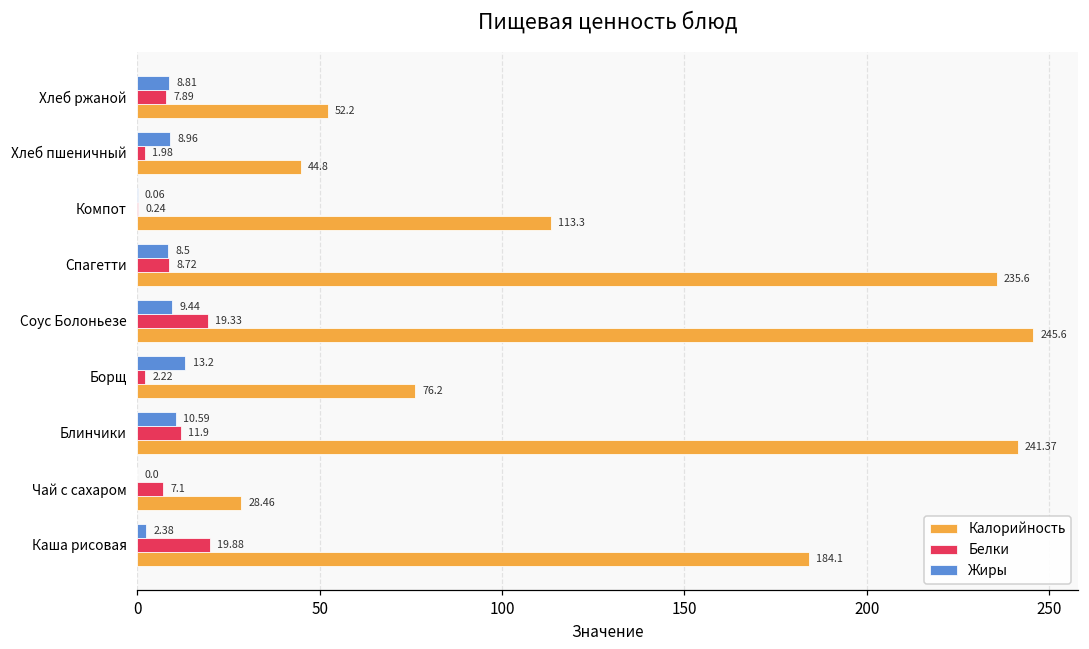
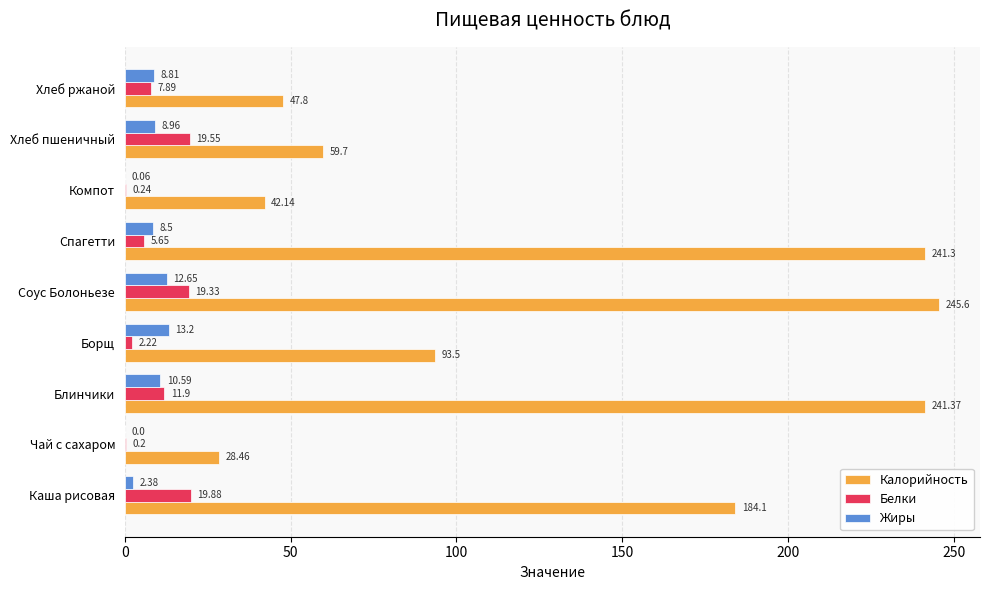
Калорийность, Хлеб ржаной: 52.2 -> 47.8
Белки, Хлеб пшеничный: 1.98 -> 19.55
Калорийность, Хлеб пшеничный: 44.8 -> 59.7
Калорийность, Компот: 113.3 -> 42.14
Белки, Спагетти: 8.72 -> 5.65
Калорийность, Спагетти: 235.6 -> 241.3
Жиры, Соус Болоньезе: 9.44 -> 12.65
Калорийность, Борщ: 76.2 -> 93.5
Белки, Чай с сахаром: 7.1 -> 0.2
